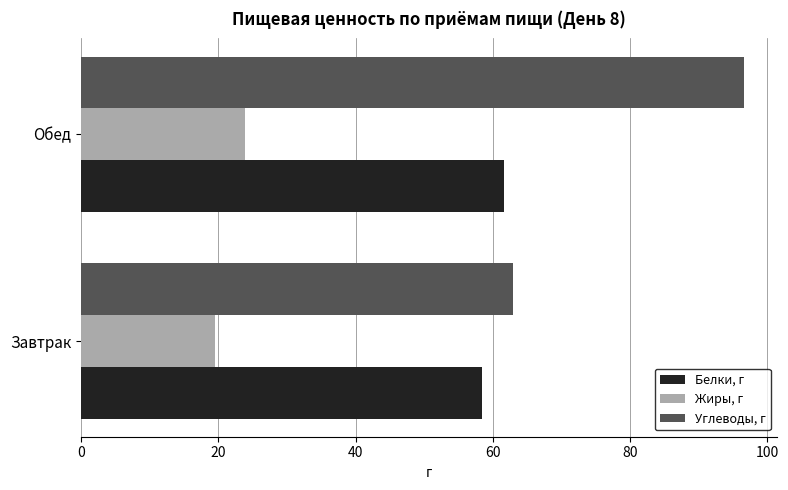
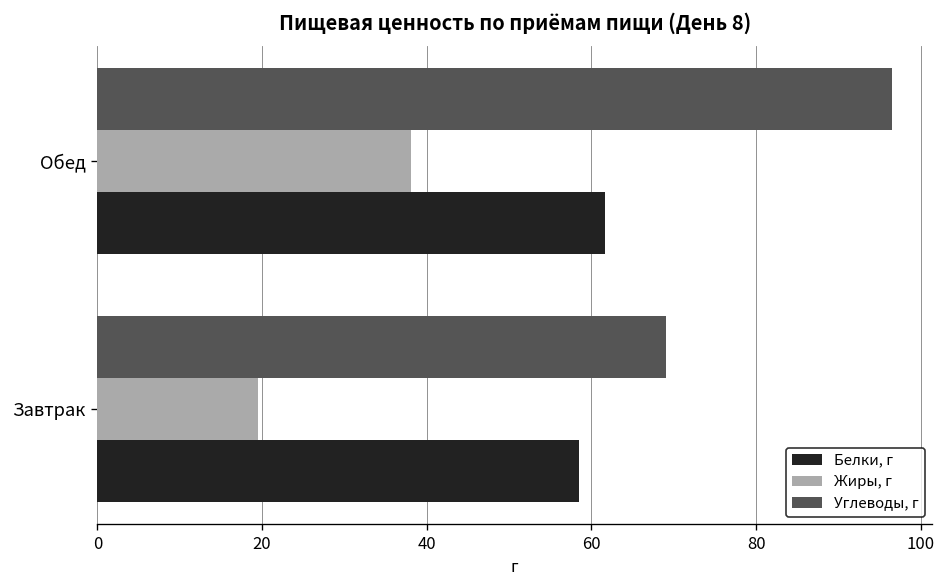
Жиры, г, Обед: 24 -> 38
Углеводы, г, Завтрак: 63 -> 69
